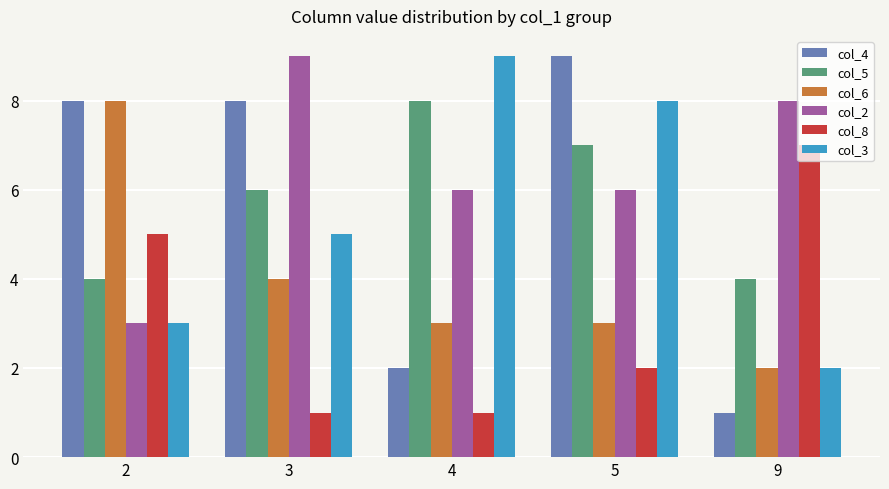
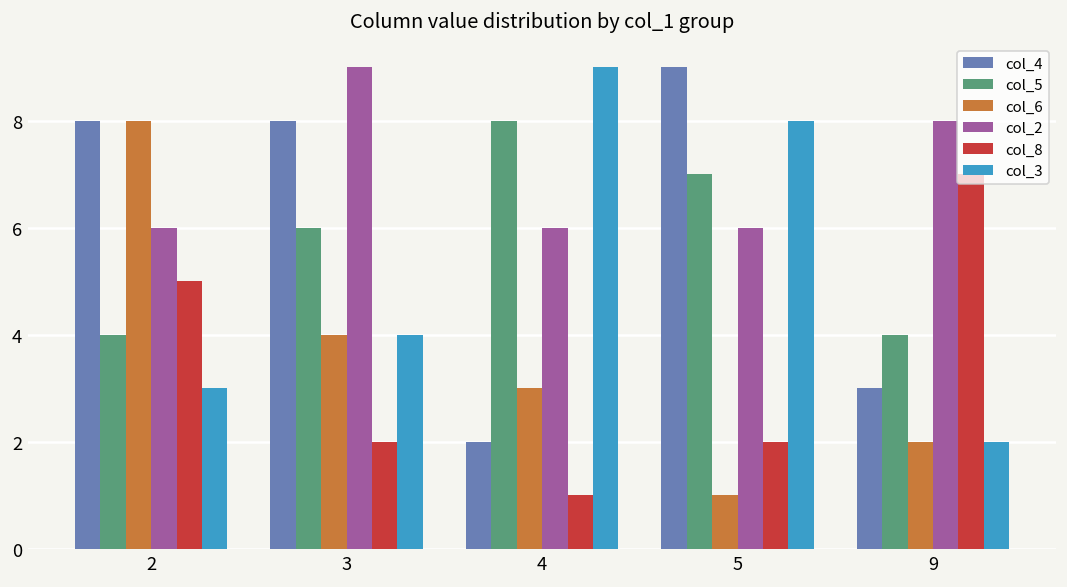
col_2, 2: 3 -> 6
col_8, 3: 1 -> 2
col_3, 3: 5 -> 4
col_6, 5: 3 -> 1
col_4, 9: 1 -> 3
